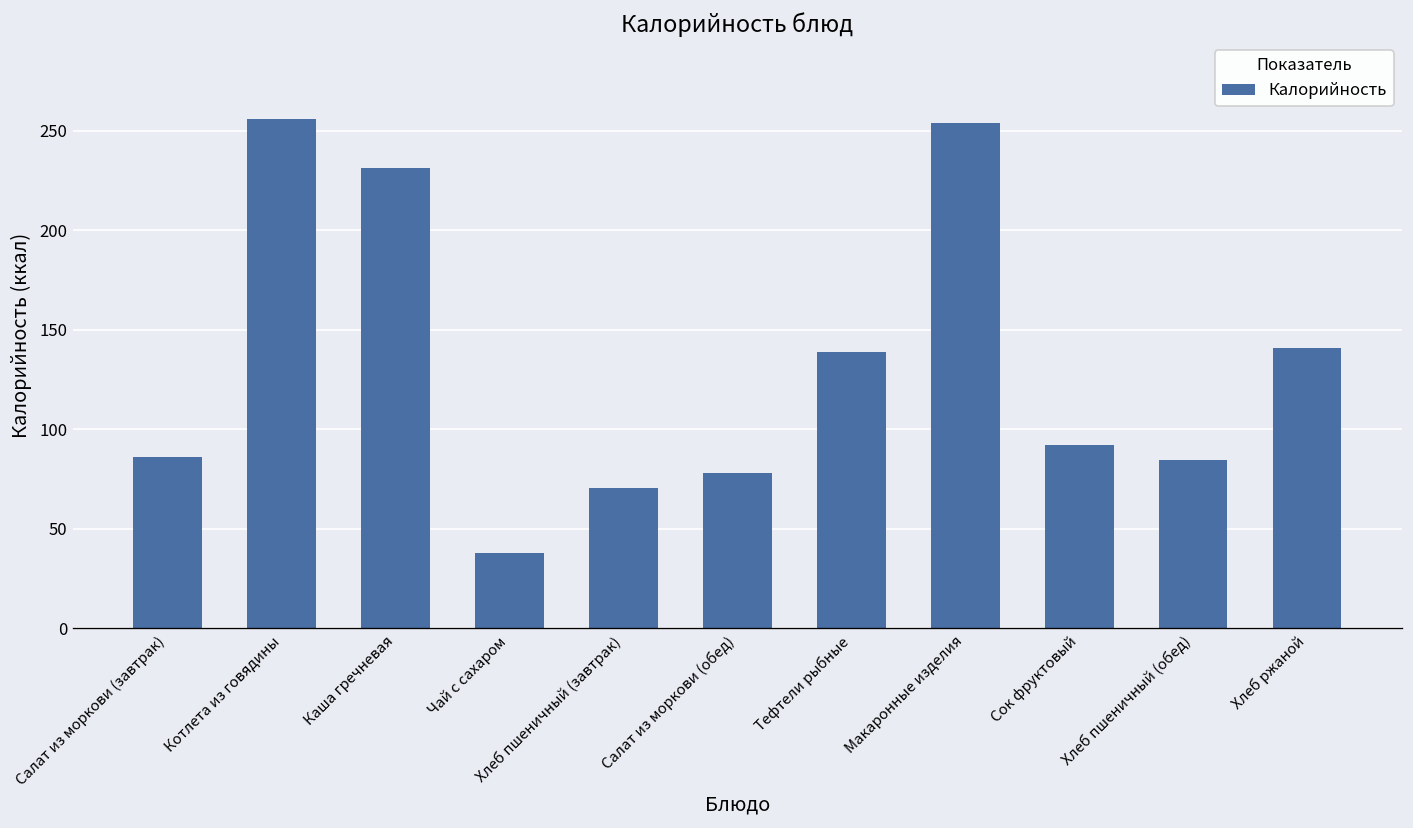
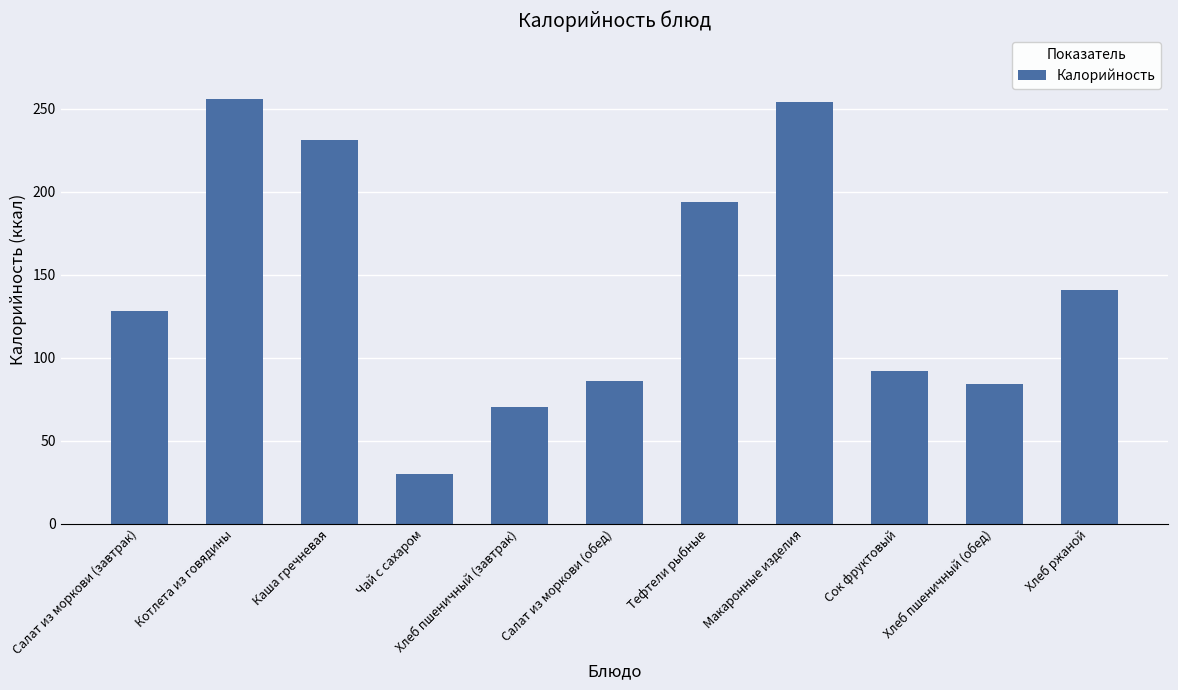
Салат из моркови (завтрак): 86 -> 128
Чай с сахаром: 38 -> 30
Салат из моркови (обед): 78 -> 86
Тефтели рыбные: 139 -> 194
